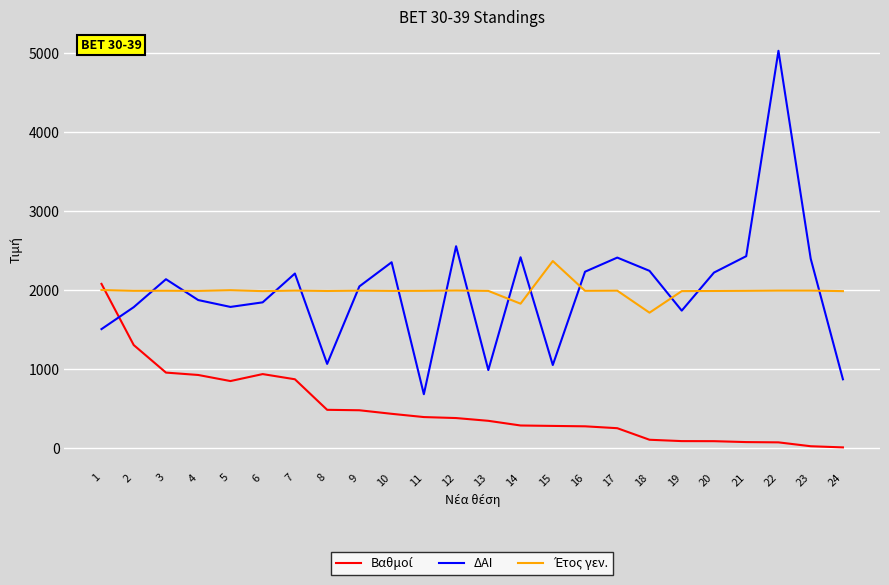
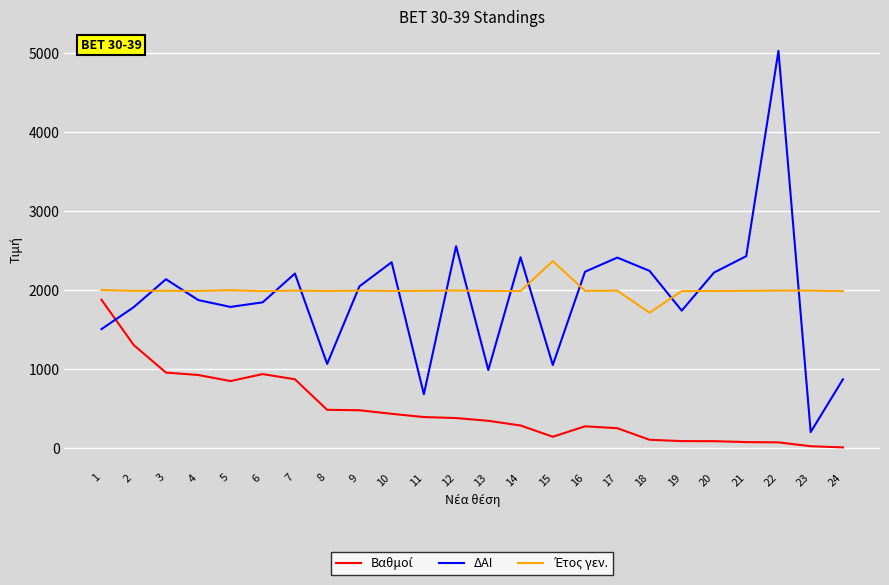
Βαθμοί, 1: 2100 -> 1900
Έτος γεν., 14: 1800 -> 2000
Βαθμοί, 15: 300 -> 100
ΔΑΙ, 23: 2400 -> 200
